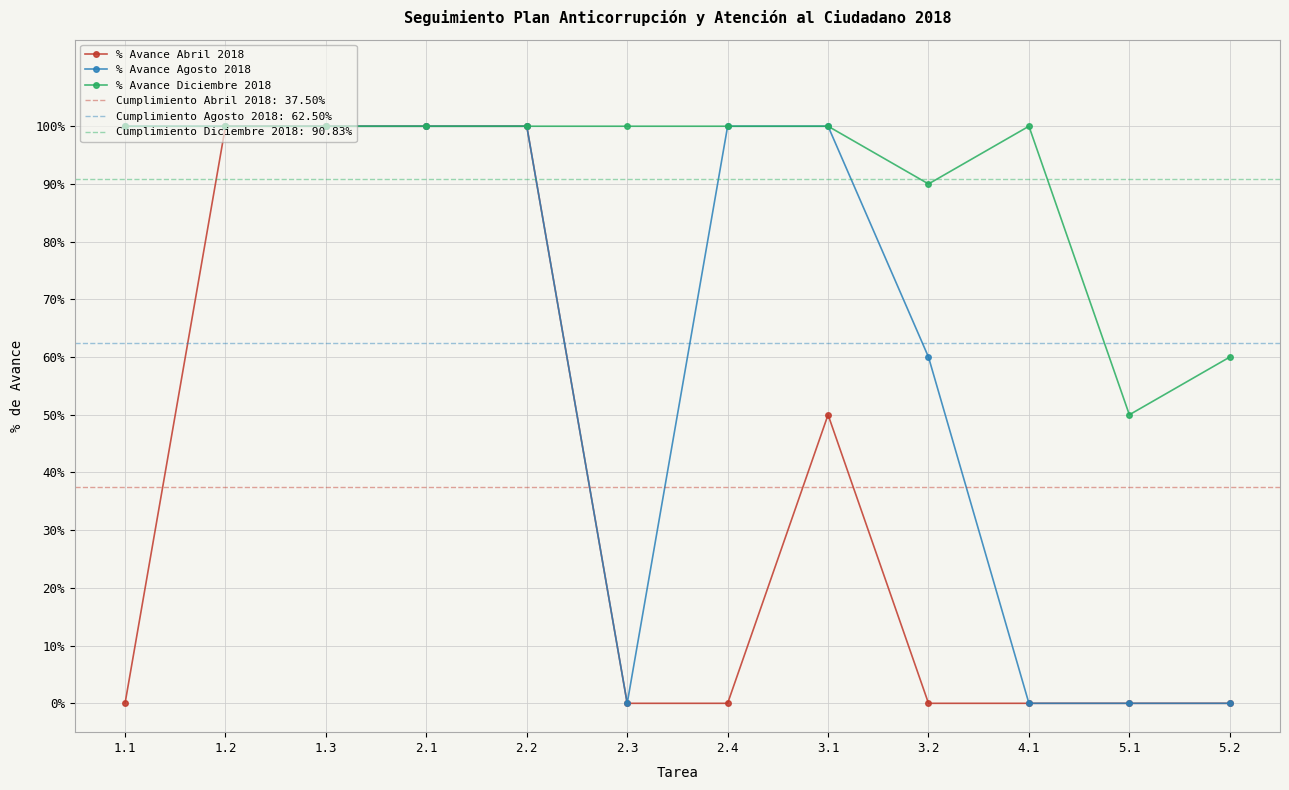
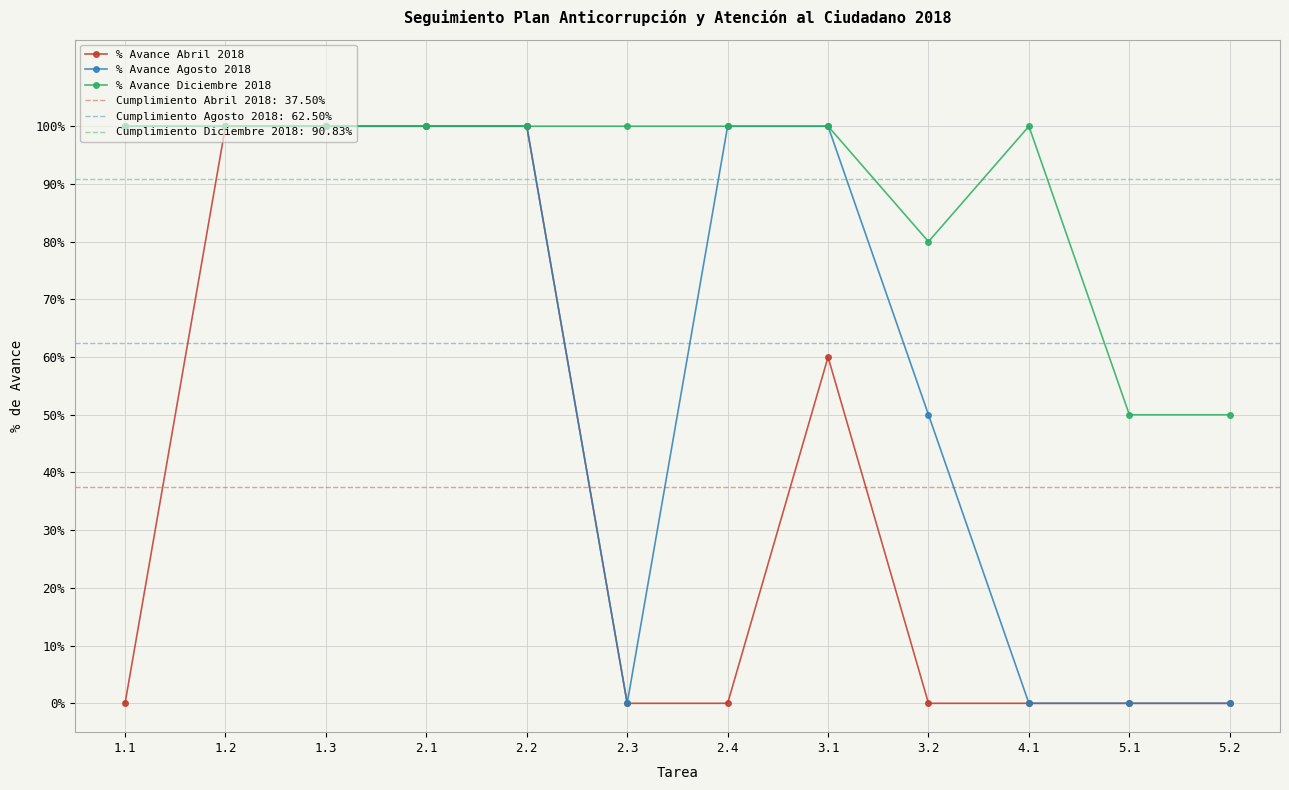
% Avance Abril 2018, 3.1: 50% -> 60%
% Avance Agosto 2018, 3.2: 60% -> 50%
% Avance Diciembre 2018, 3.2: 90% -> 80%
% Avance Diciembre 2018, 5.2: 60% -> 50%
